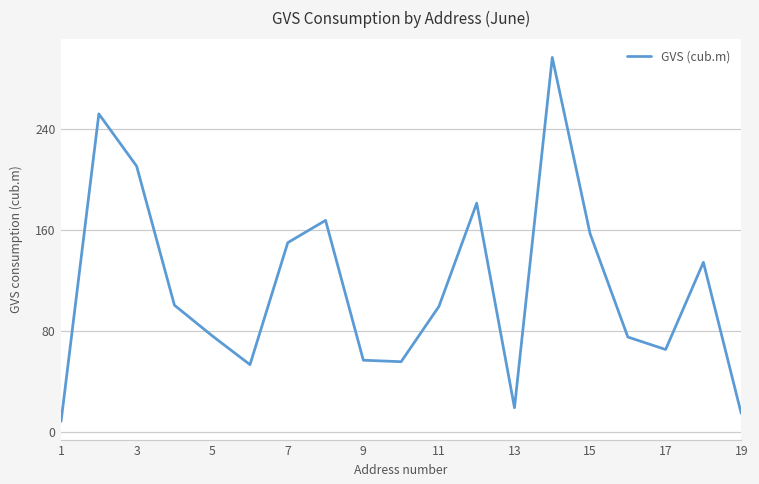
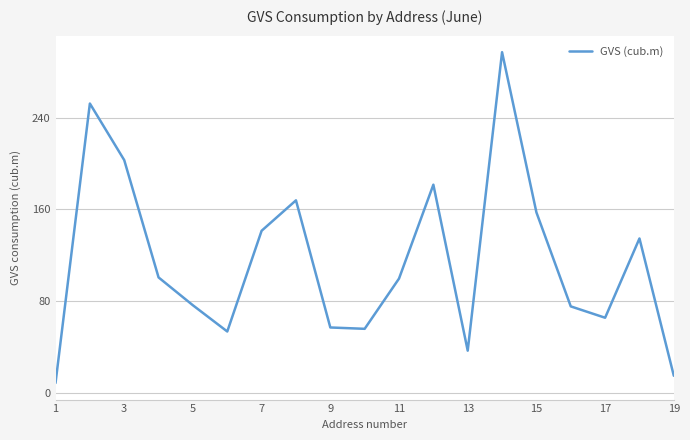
3: 211 -> 203
7: 150 -> 141
13: 19 -> 37
